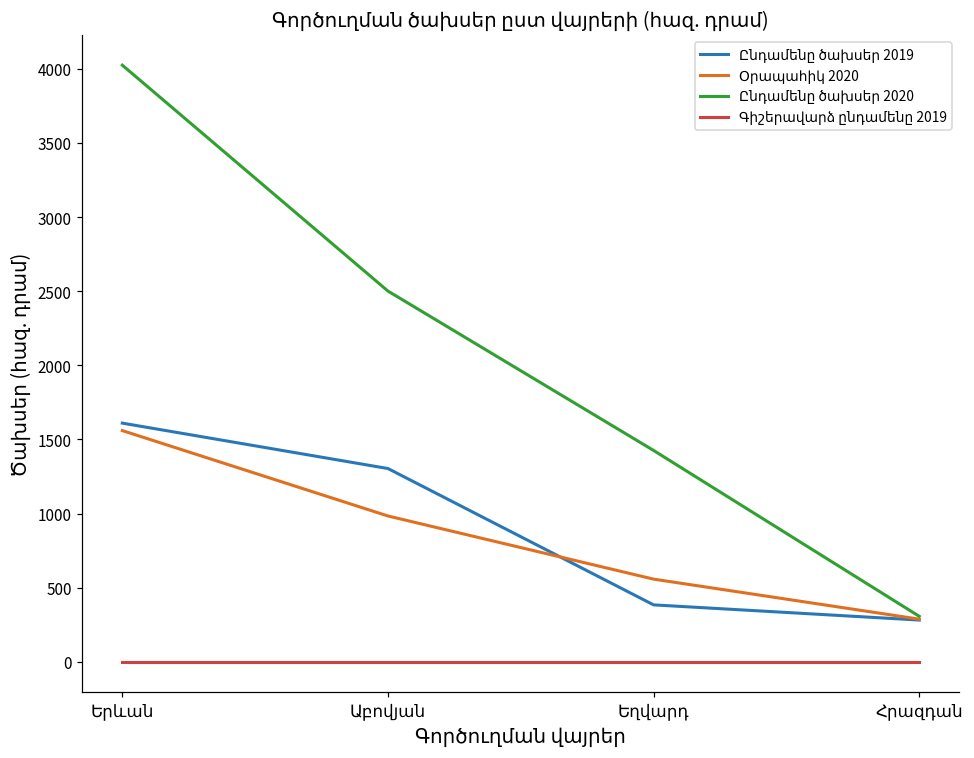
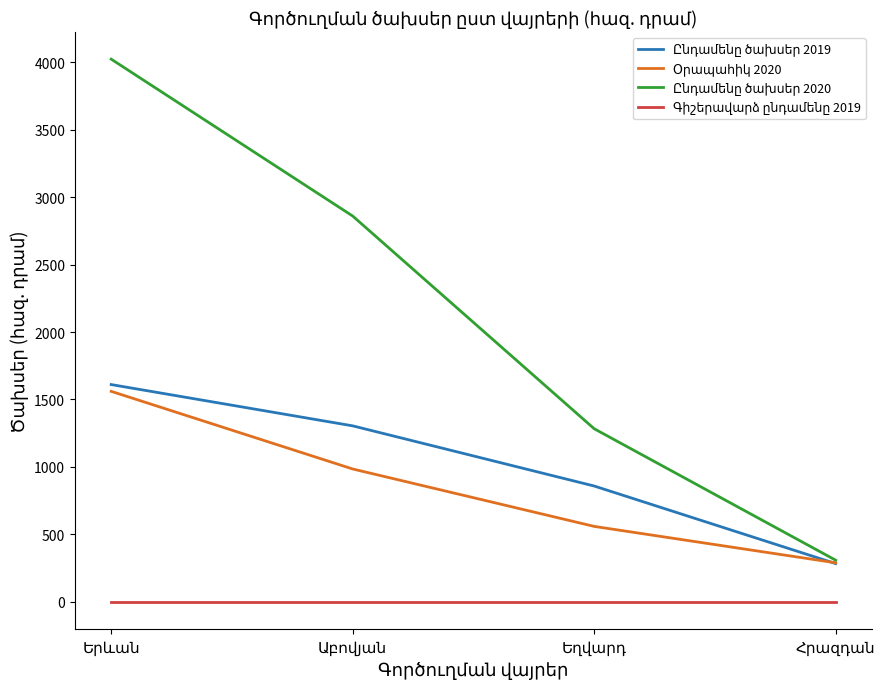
Ընդամենը ծախսեր 2020, Աբովյան: 2500 -> 2860
Ընդամենը ծախսեր 2019, Եղվարդ: 380 -> 860
Ընդամենը ծախսեր 2020, Եղվարդ: 1430 -> 1280
